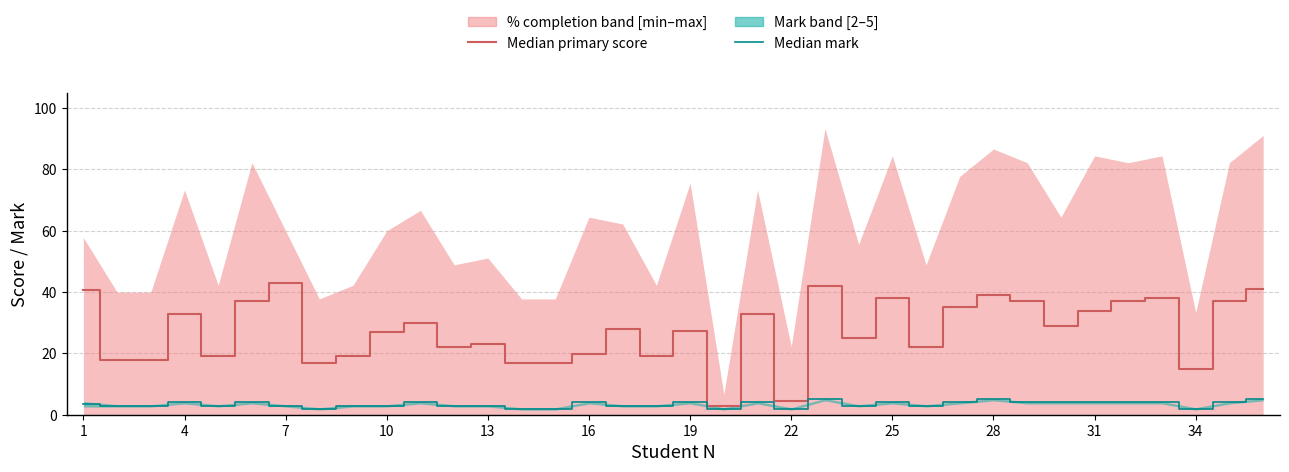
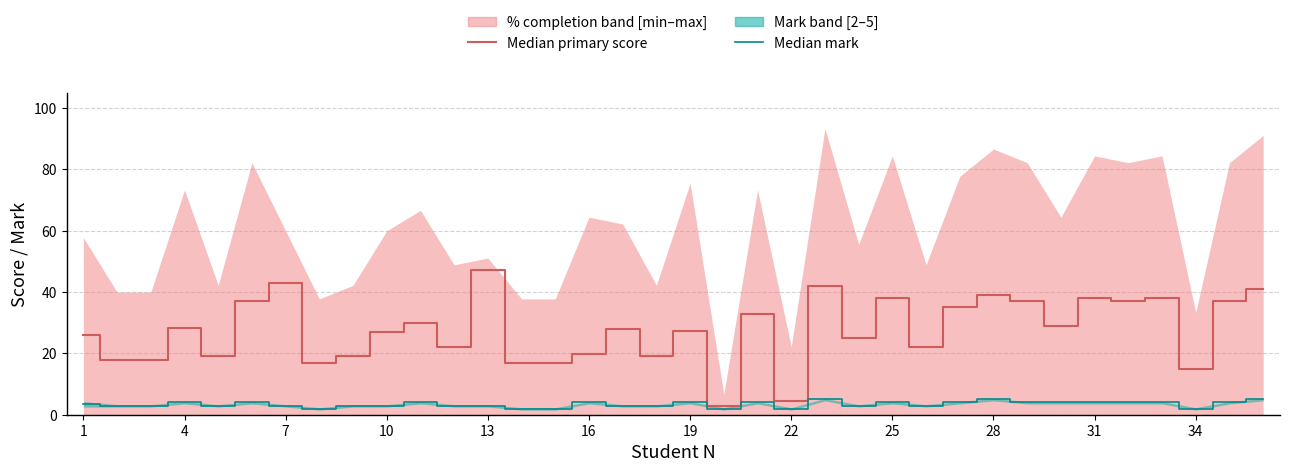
Median primary score, 1: 41 -> 26
Median primary score, 4: 33 -> 28
Median primary score, 13: 23 -> 47
Median primary score, 31: 34 -> 38
